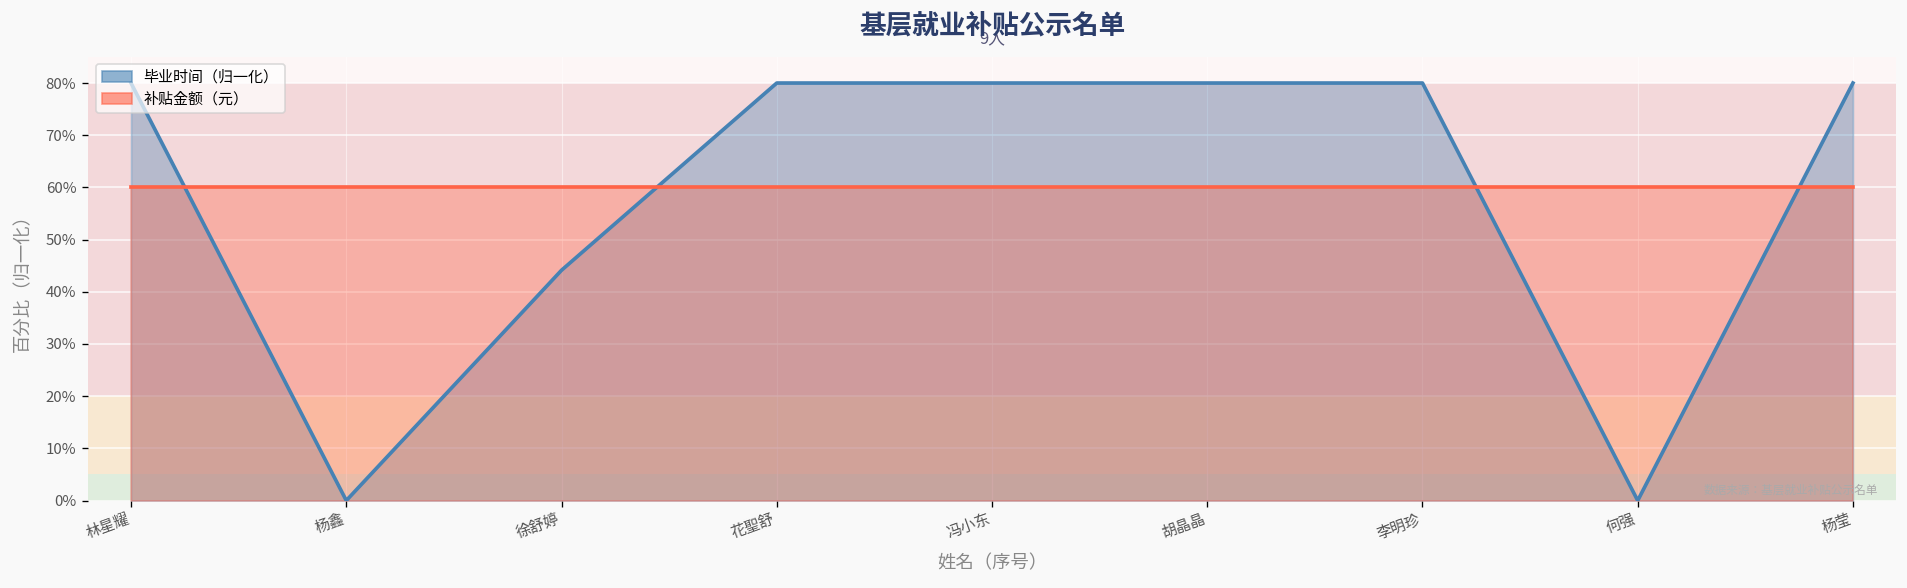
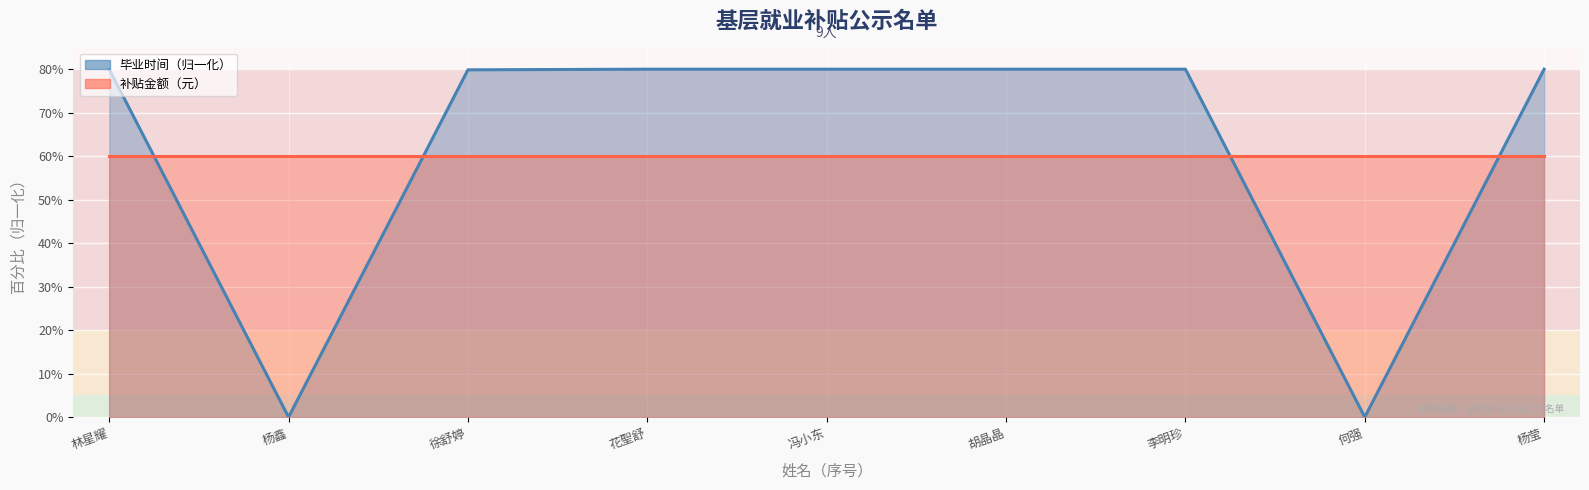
毕业时间（归一化）, 徐舒婷: 44% -> 80%
